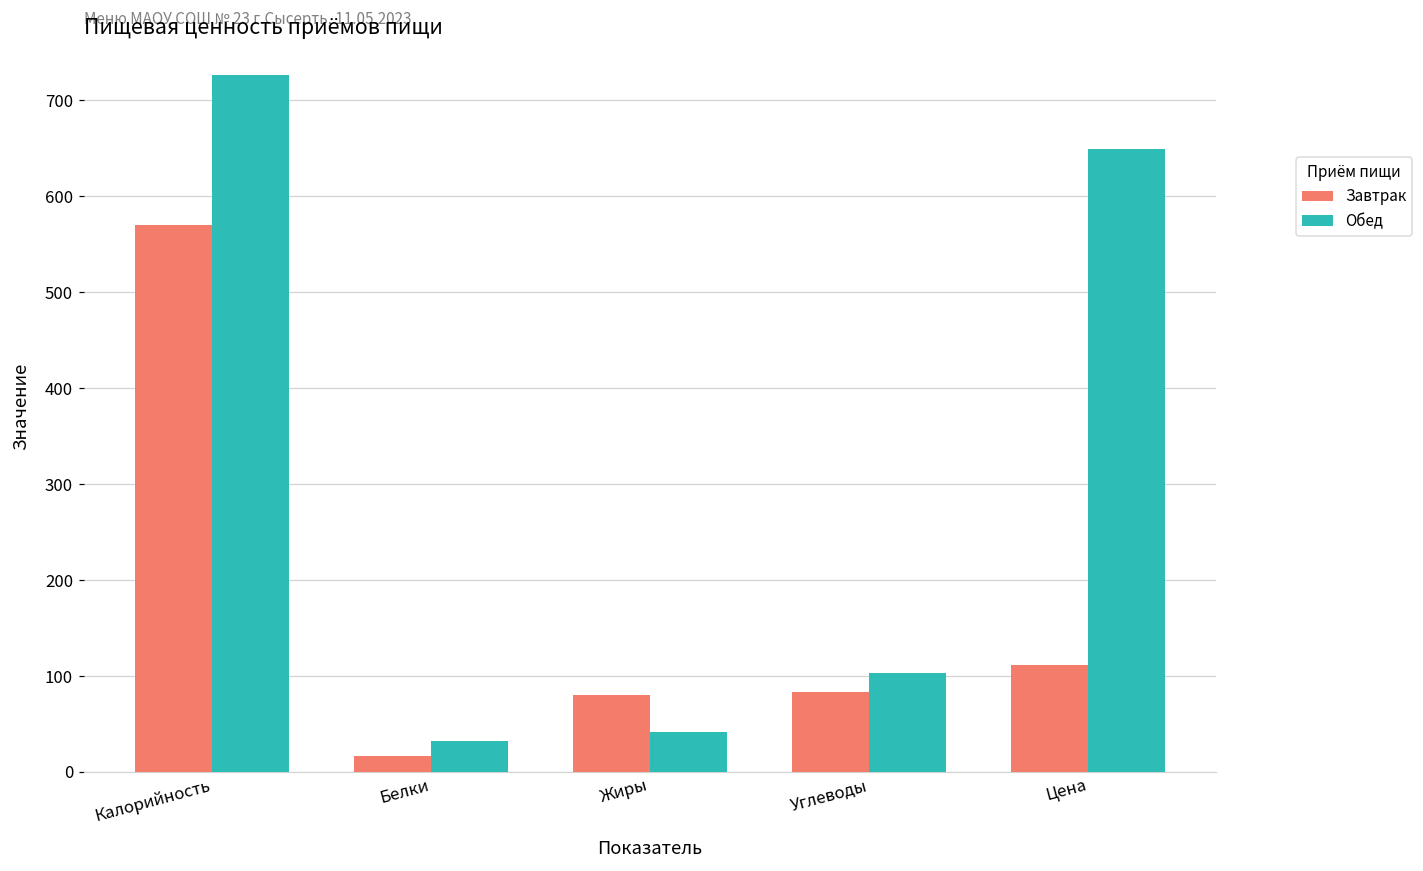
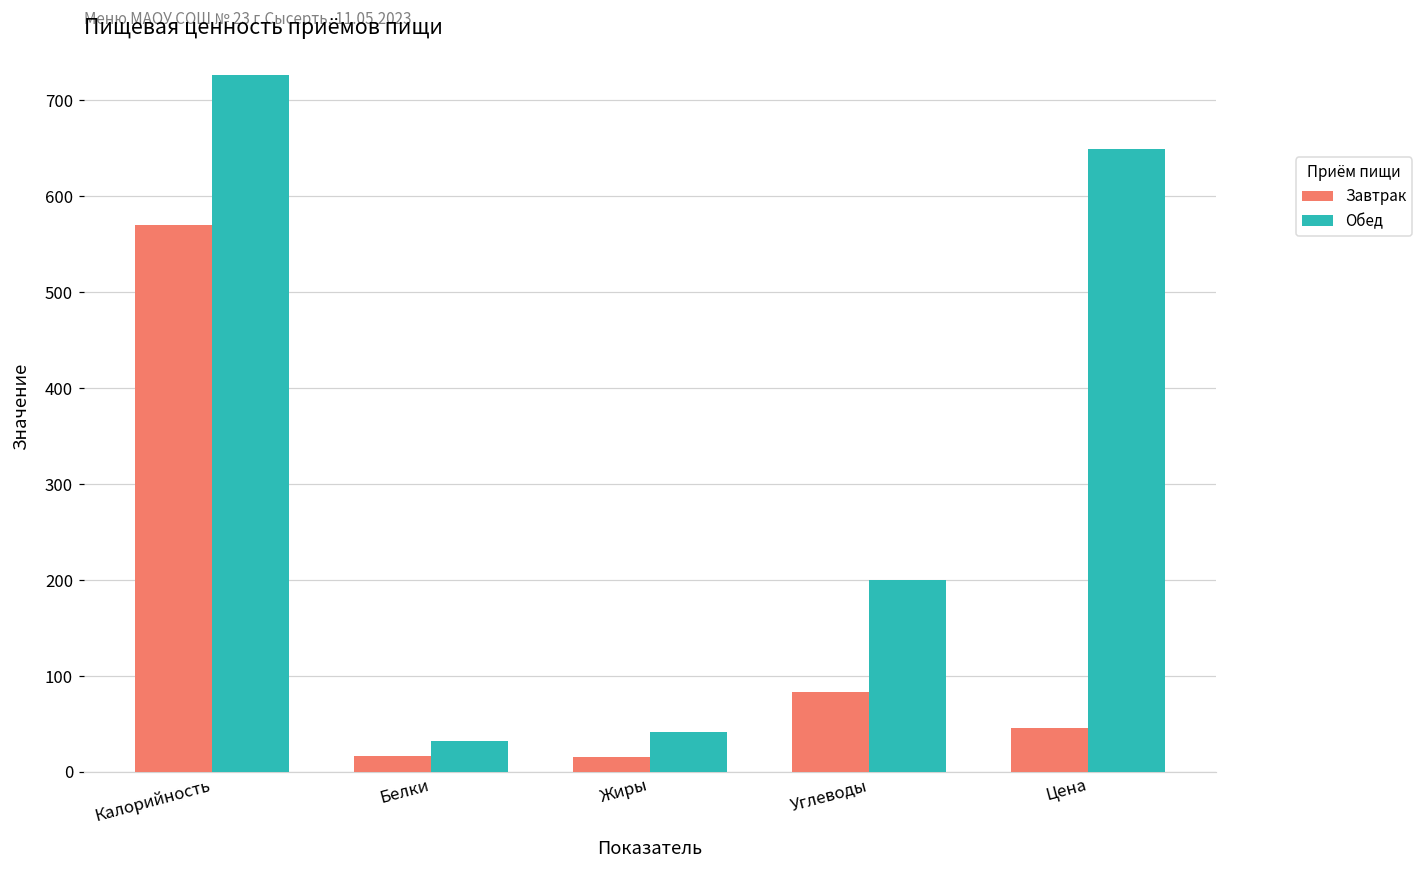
Завтрак, Жиры: 80 -> 20
Обед, Углеводы: 100 -> 200
Завтрак, Цена: 110 -> 50
